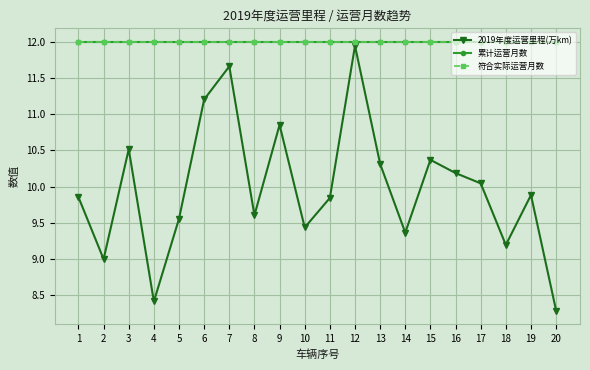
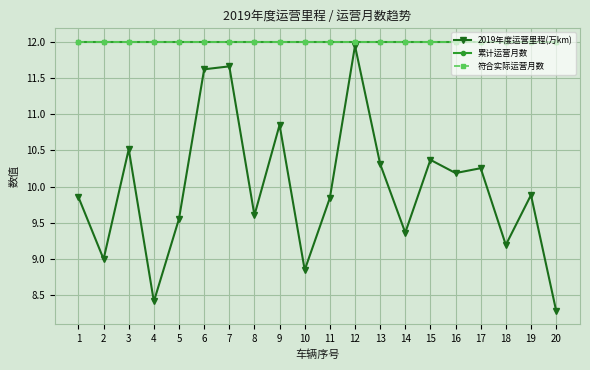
2019年度运营里程(万km), 6: 11.2 -> 11.6
2019年度运营里程(万km), 10: 9.4 -> 8.9
2019年度运营里程(万km), 17: 10.0 -> 10.3
